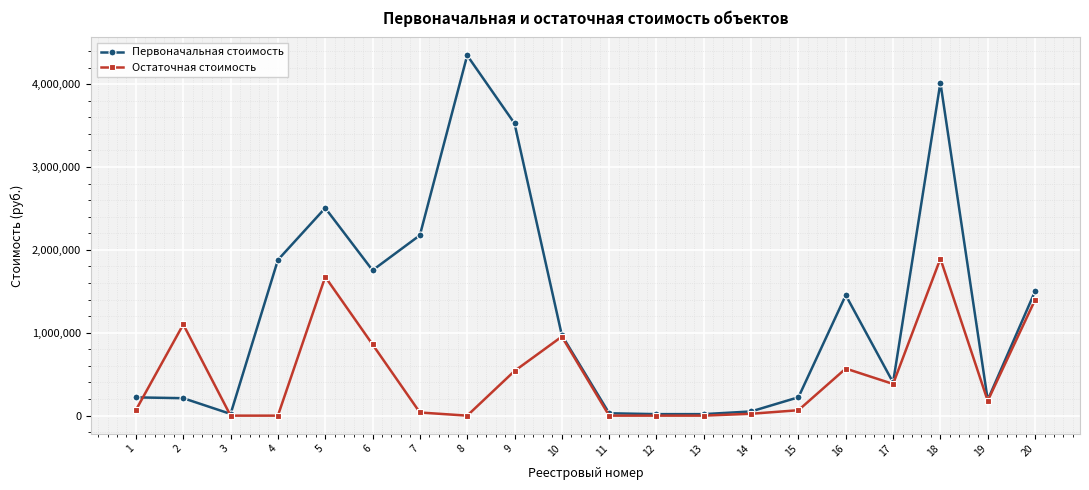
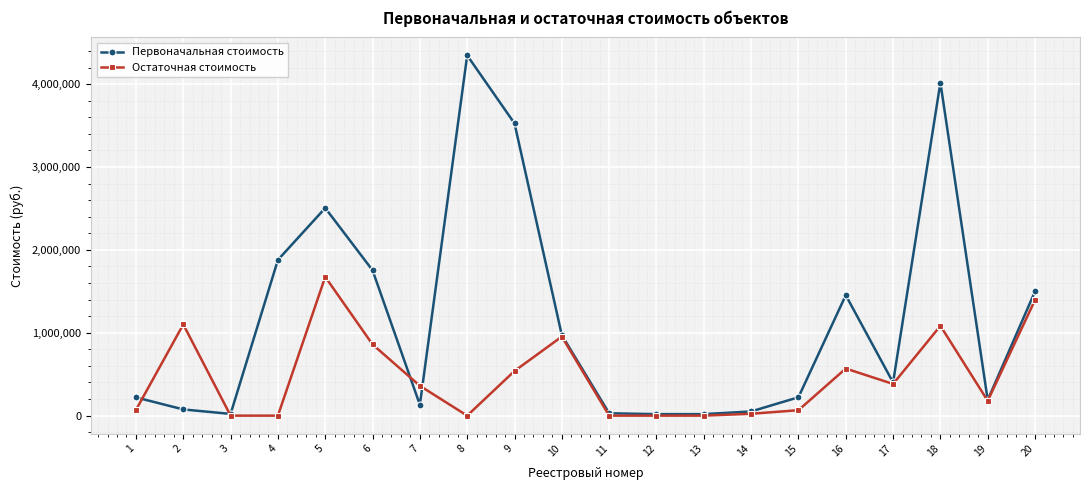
Первоначальная стоимость, 2: 200,000 -> 100,000
Первоначальная стоимость, 7: 2,200,000 -> 100,000
Остаточная стоимость, 7: 0 -> 400,000
Остаточная стоимость, 18: 1,900,000 -> 1,100,000
